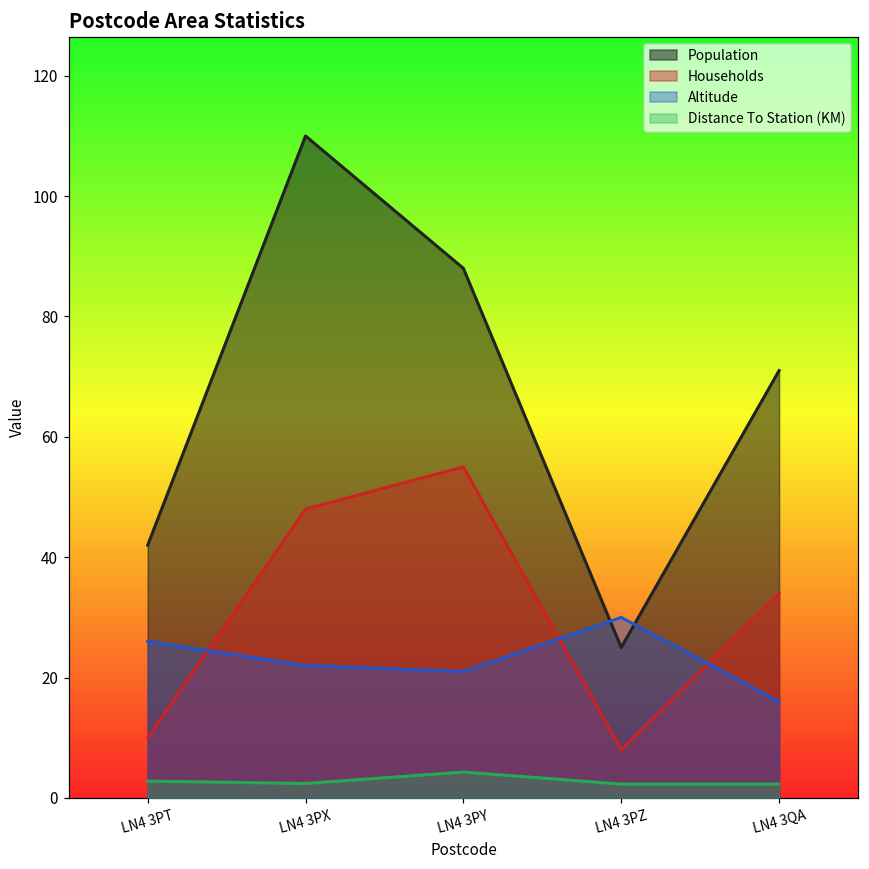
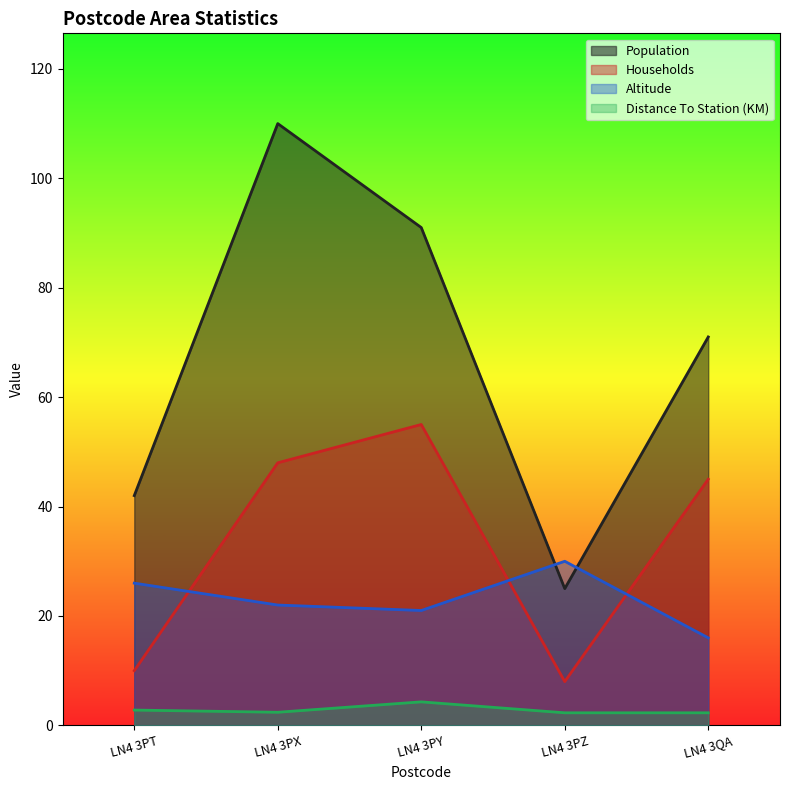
Population, LN4 3PY: 88 -> 91
Households, LN4 3QA: 34 -> 45
